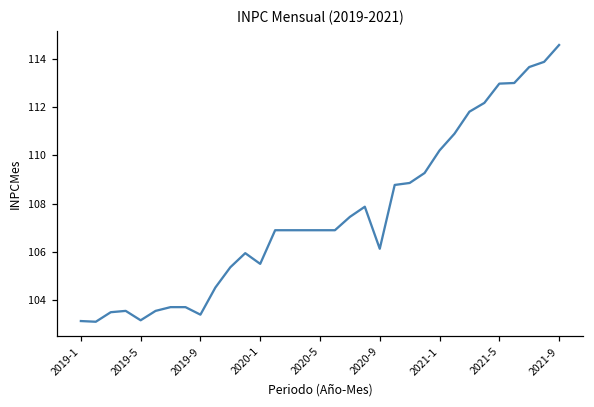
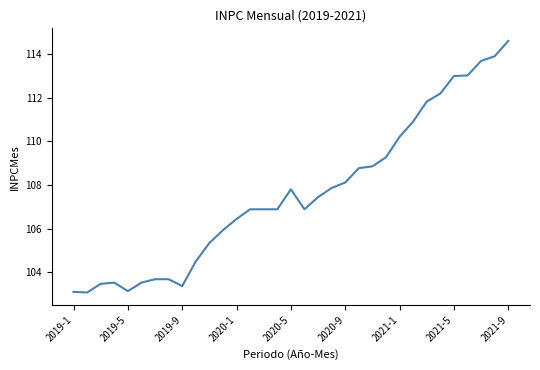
2020-1: 105.5 -> 106.4
2020-5: 106.9 -> 107.8
2020-9: 106.1 -> 108.1
